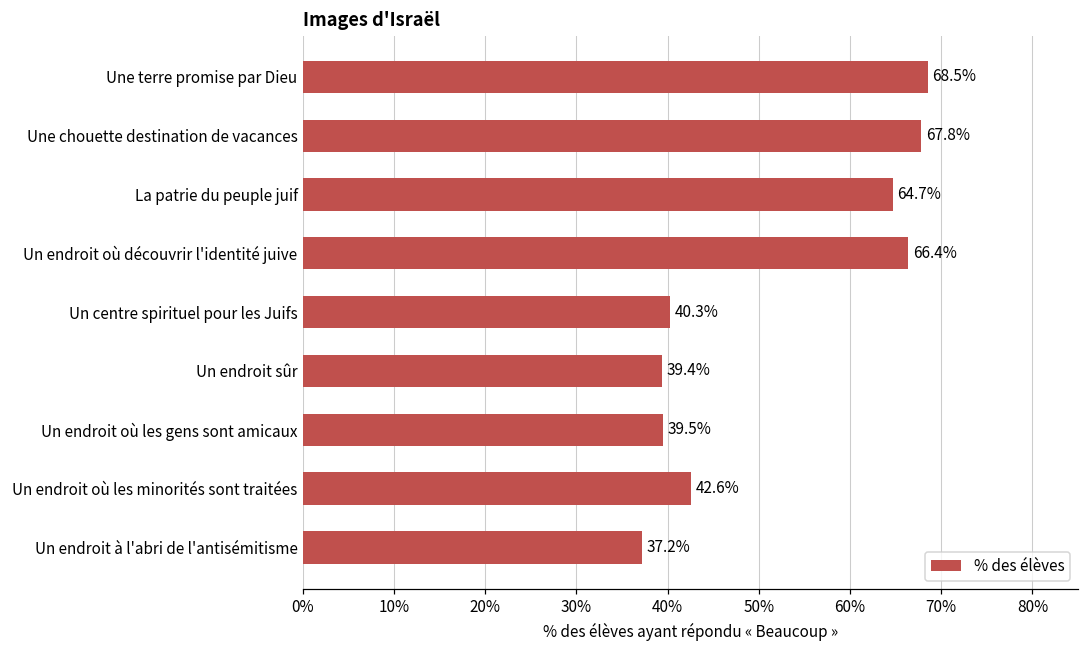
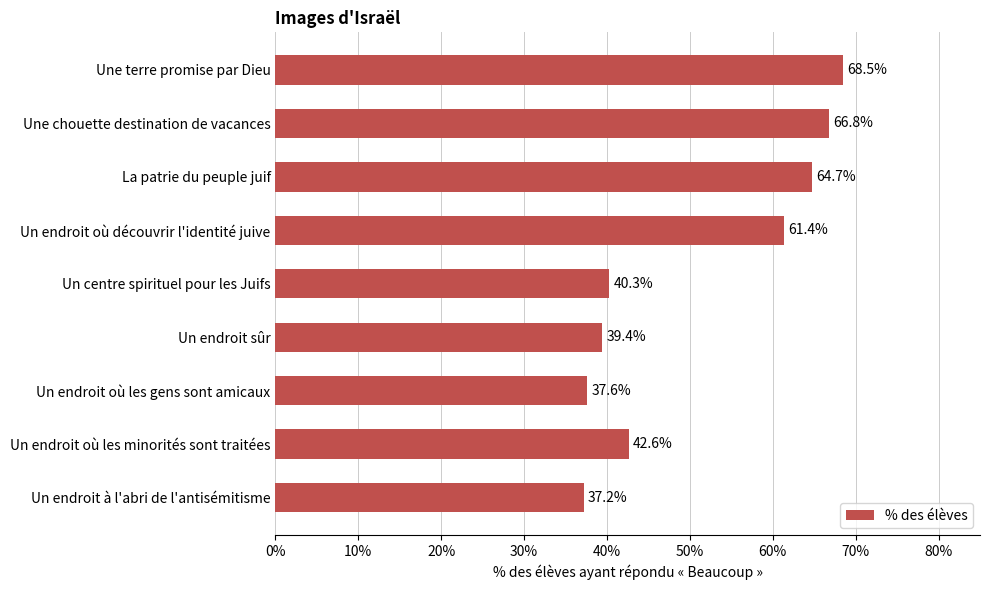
Une chouette destination de vacances: 67.8% -> 66.8%
Un endroit où découvrir l'identité juive: 66.4% -> 61.4%
Un endroit où les gens sont amicaux: 39.5% -> 37.6%
